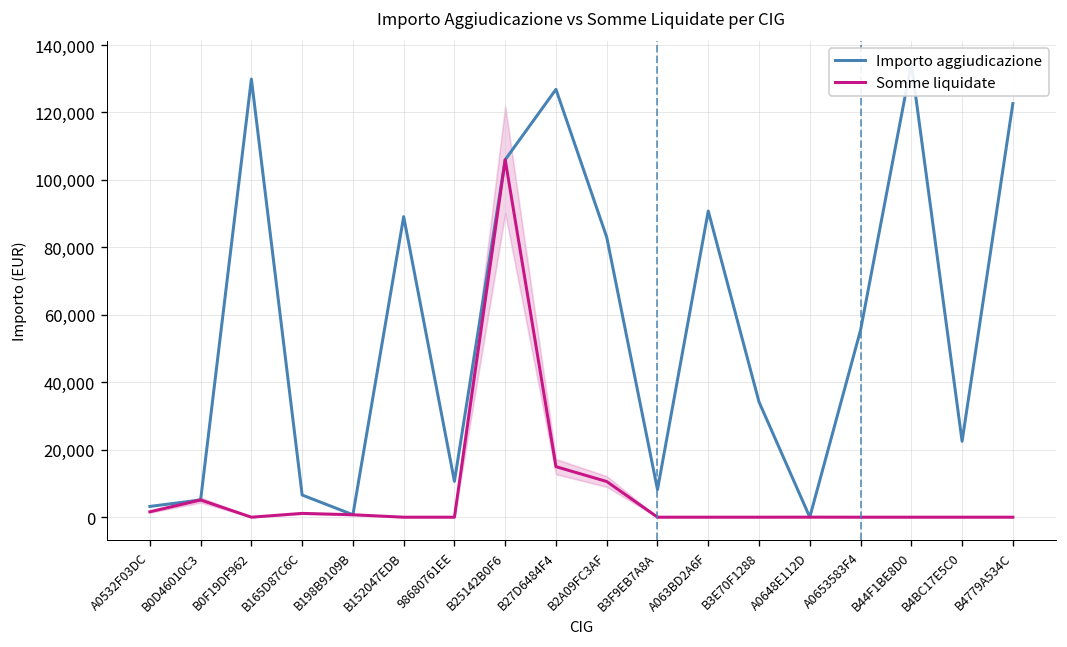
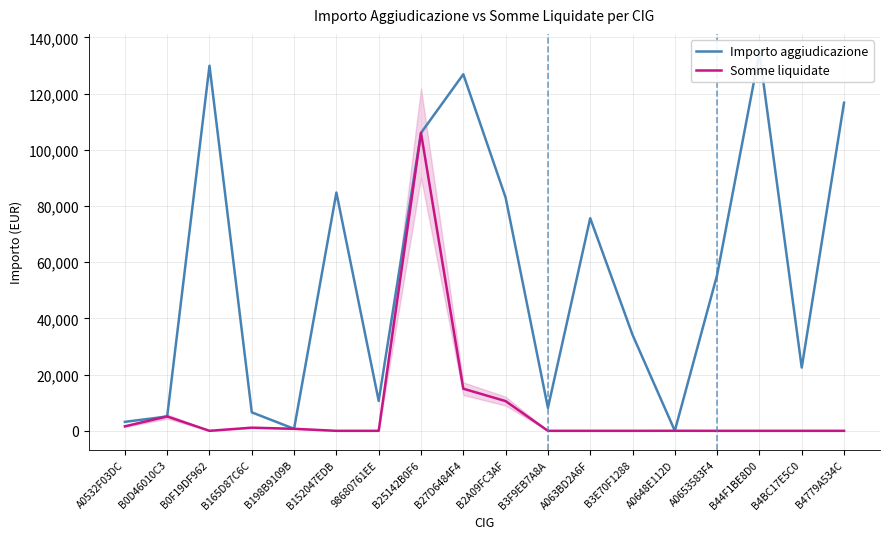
Importo aggiudicazione, B152047EDB: 89,000 -> 85,000
Importo aggiudicazione, A063BD2A6F: 91,000 -> 76,000
Importo aggiudicazione, B4779A534C: 123,000 -> 117,000
